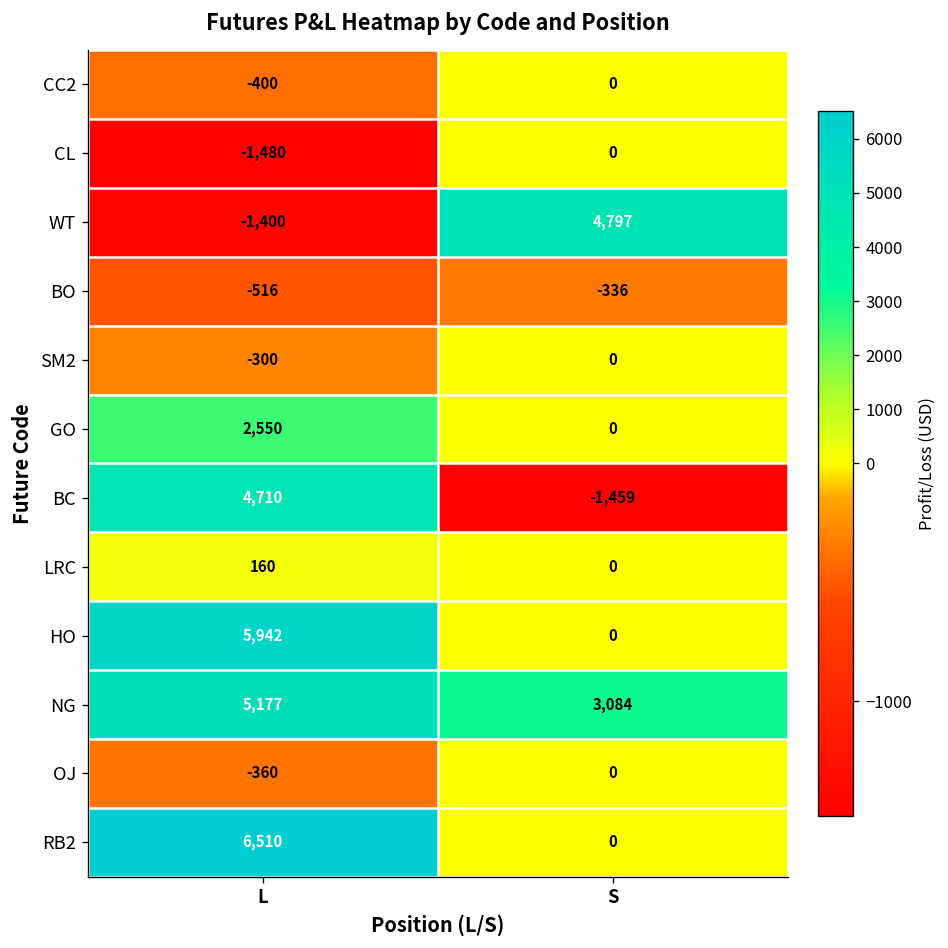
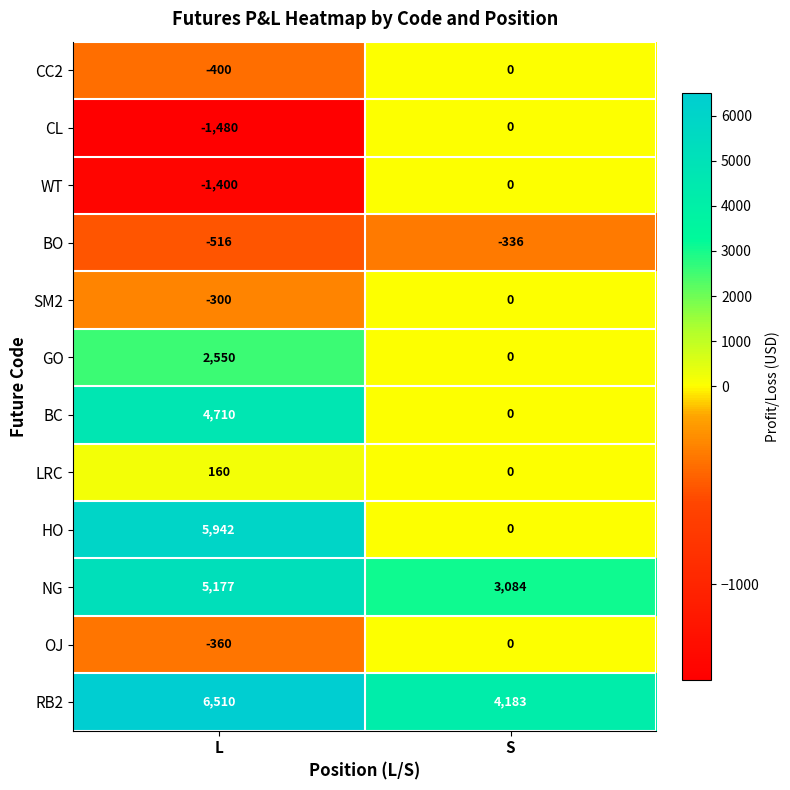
WT, S: 4,797 -> 0
BC, S: -1,459 -> 0
RB2, S: 0 -> 4,183
